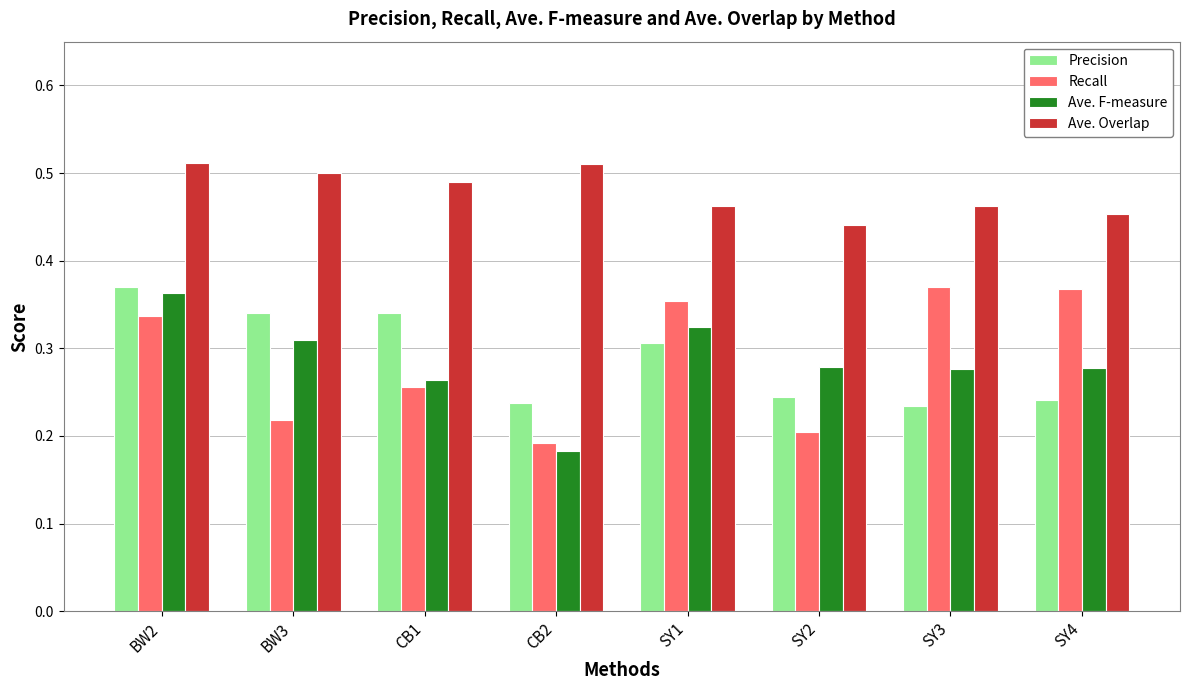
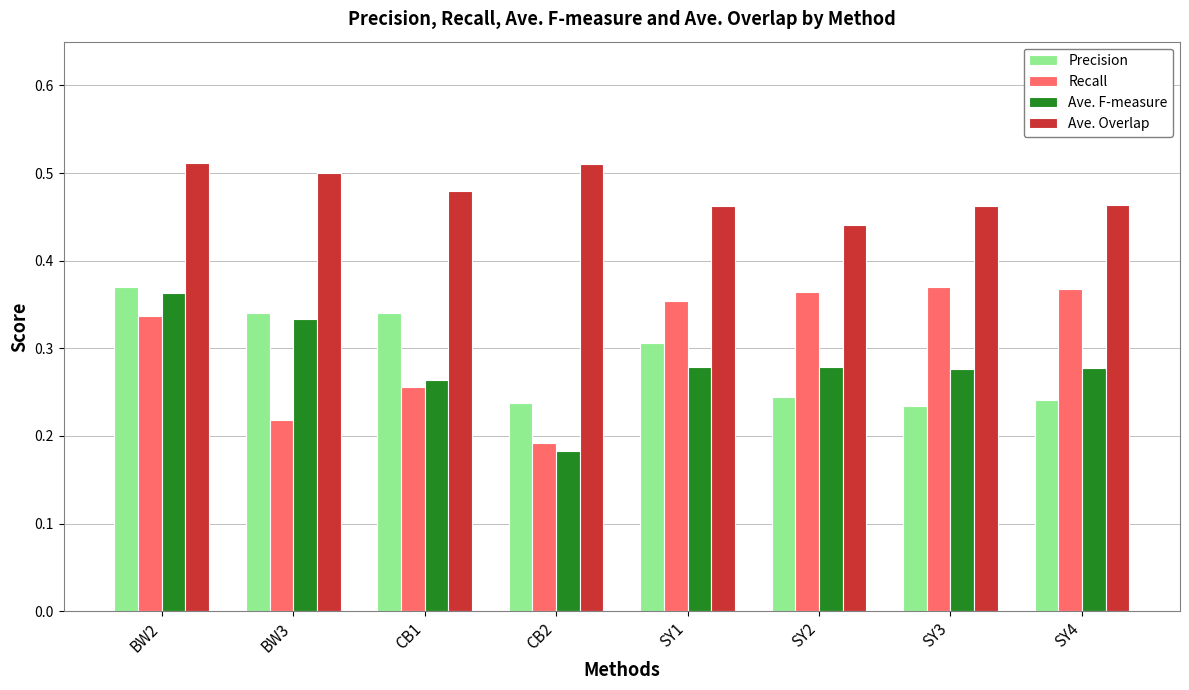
Ave. F-measure, BW3: 0.31 -> 0.33
Ave. Overlap, CB1: 0.49 -> 0.48
Ave. F-measure, SY1: 0.32 -> 0.28
Recall, SY2: 0.20 -> 0.36
Ave. Overlap, SY4: 0.45 -> 0.46
